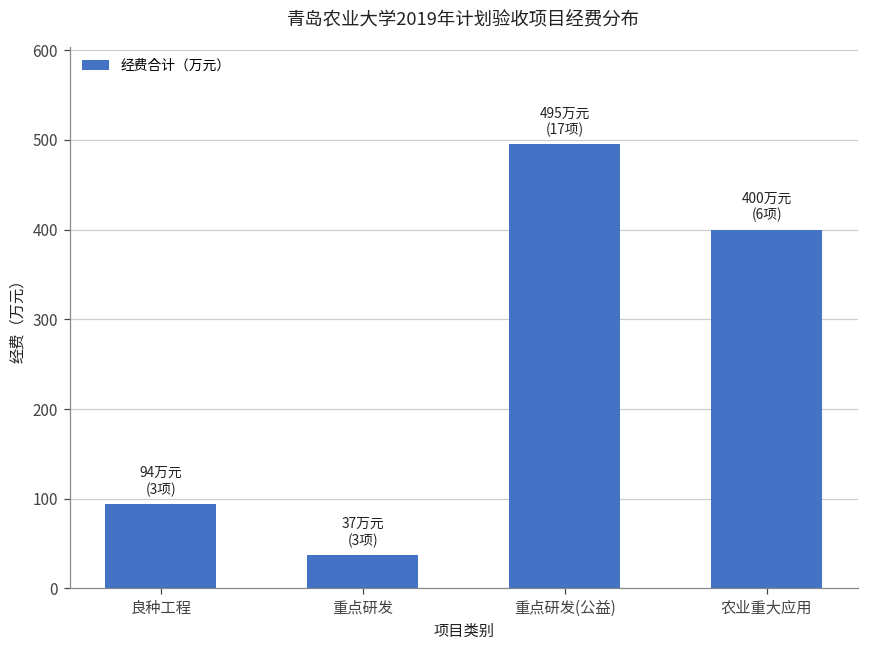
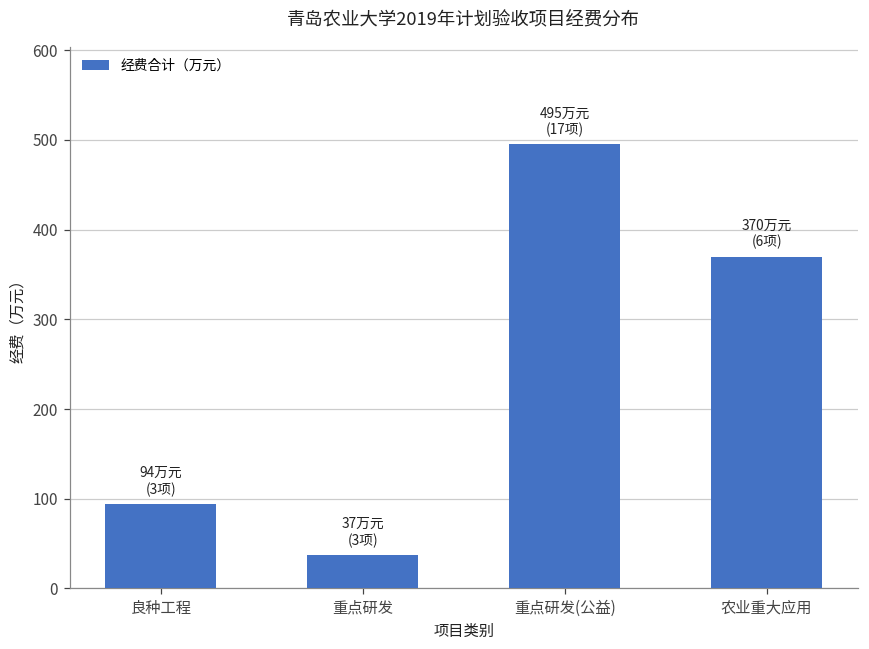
农业重大应用: 400 -> 370
